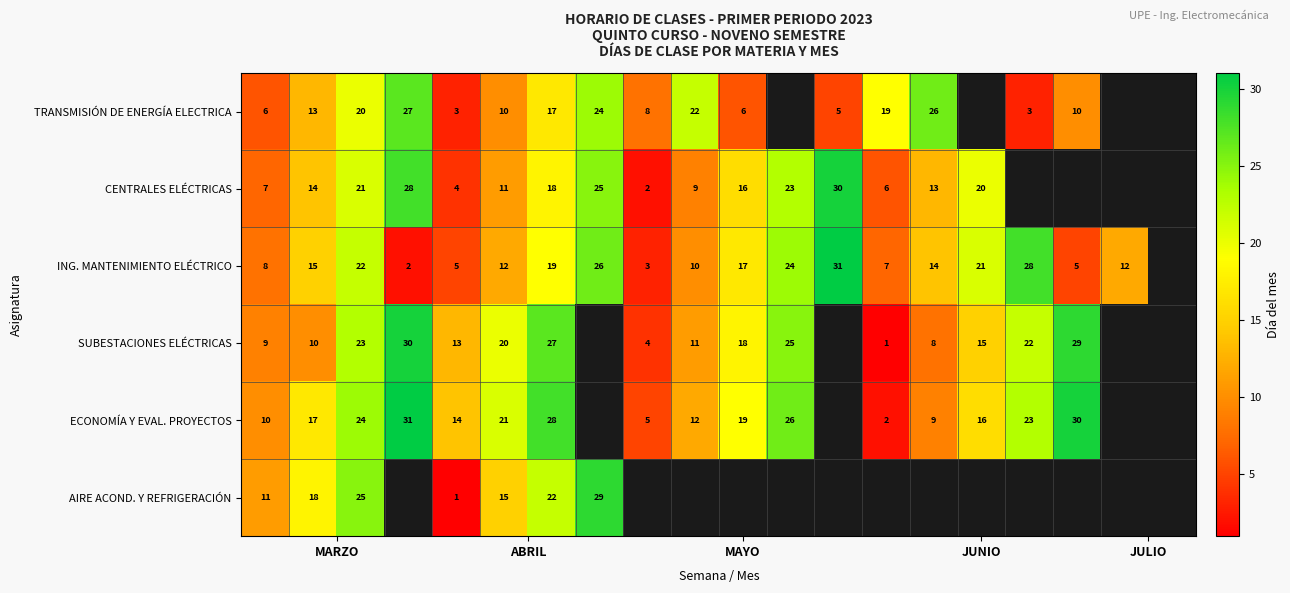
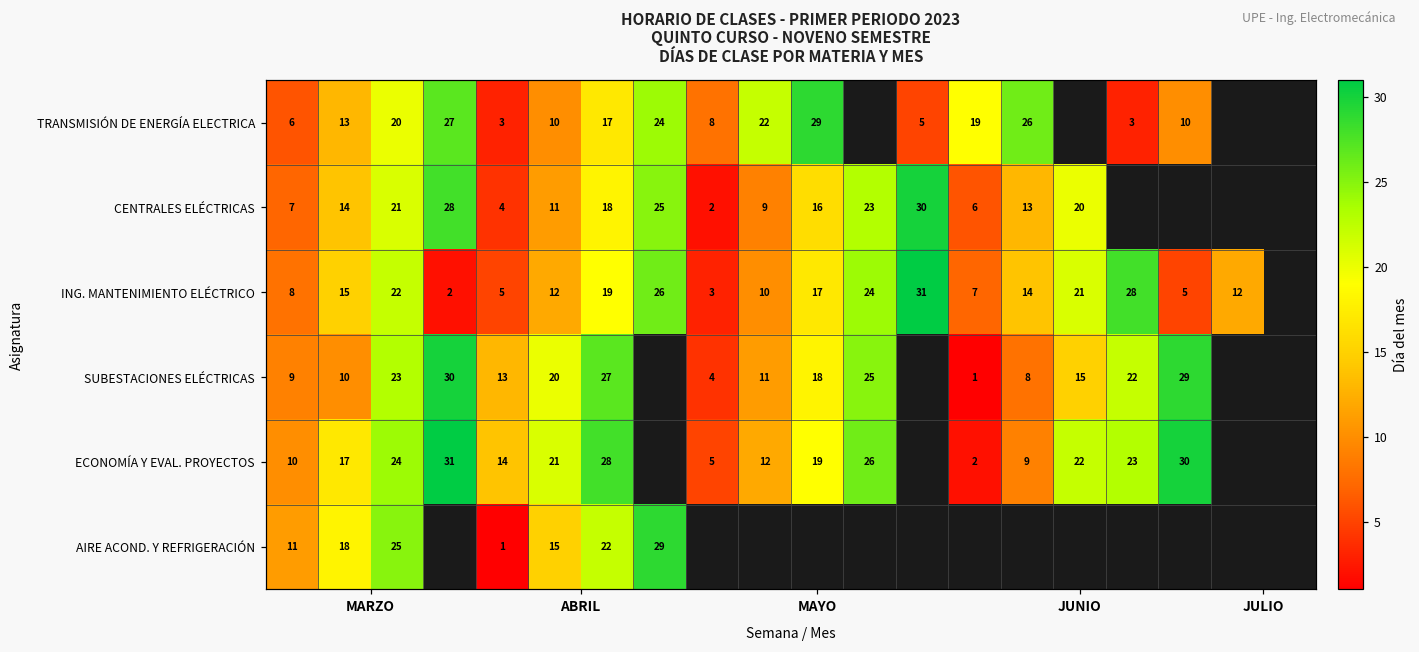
TRANSMISIÓN DE ENERGÍA ELECTRICA, MAYO: 6 -> 29
ECONOMÍA Y EVAL. PROYECTOS, JUNIO: 16 -> 22
